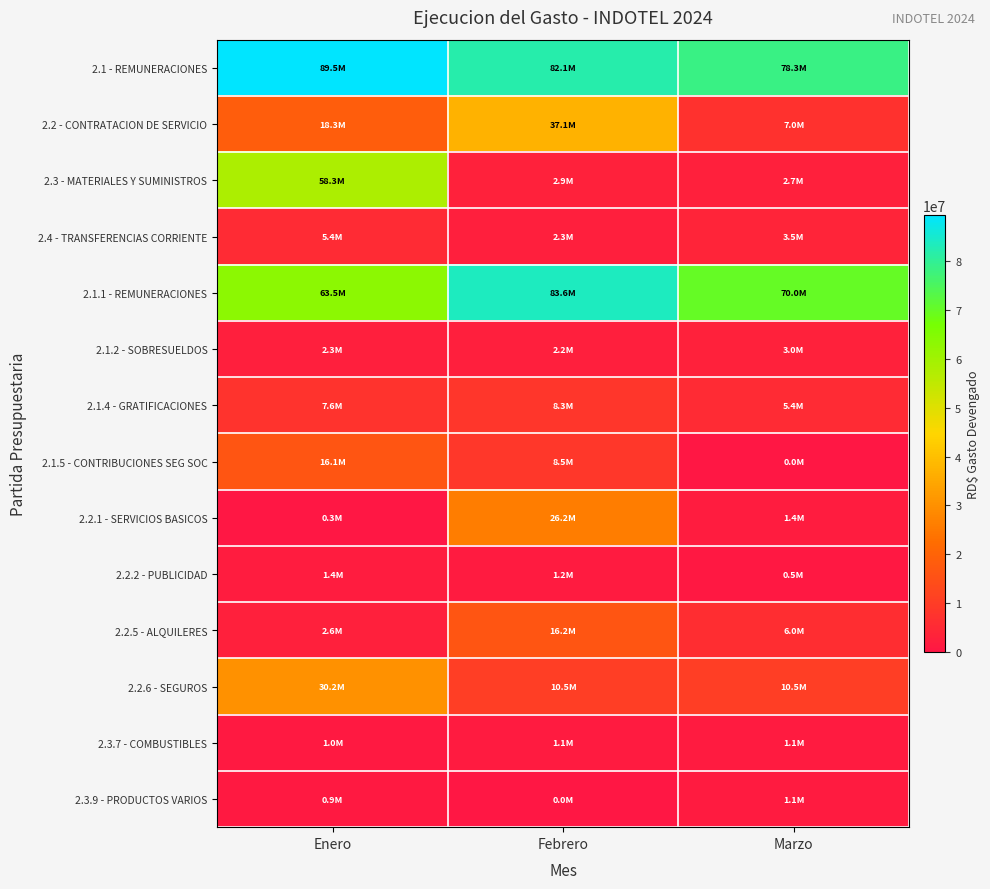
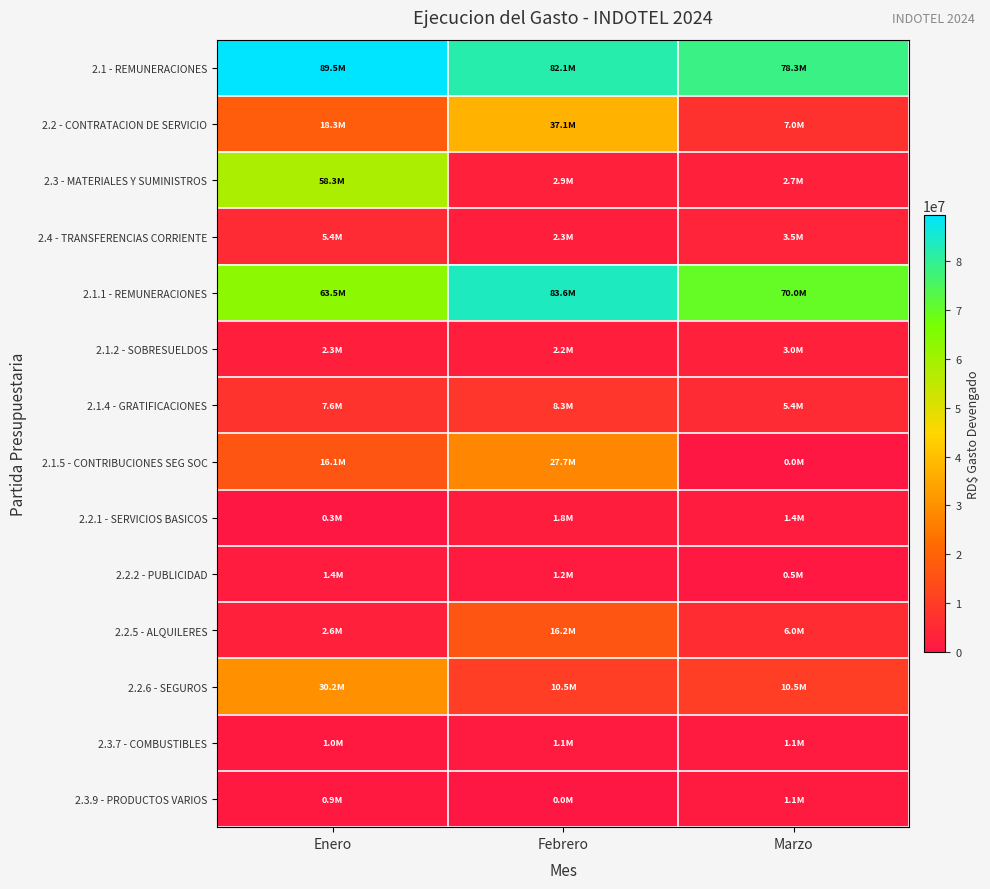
2.1.5 - CONTRIBUCIONES SEG SOC, Febrero: 8.5M -> 27.7M
2.2.1 - SERVICIOS BASICOS, Febrero: 26.2M -> 1.8M
